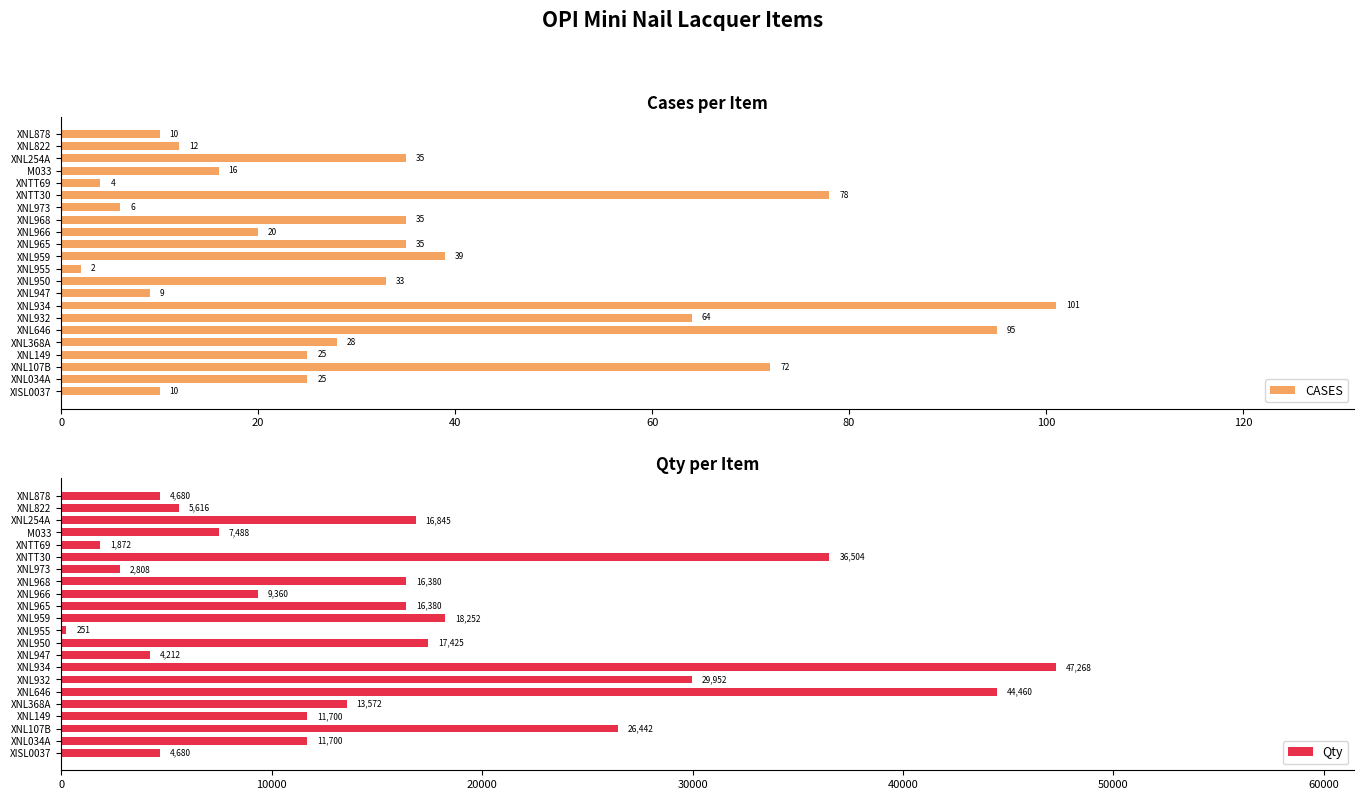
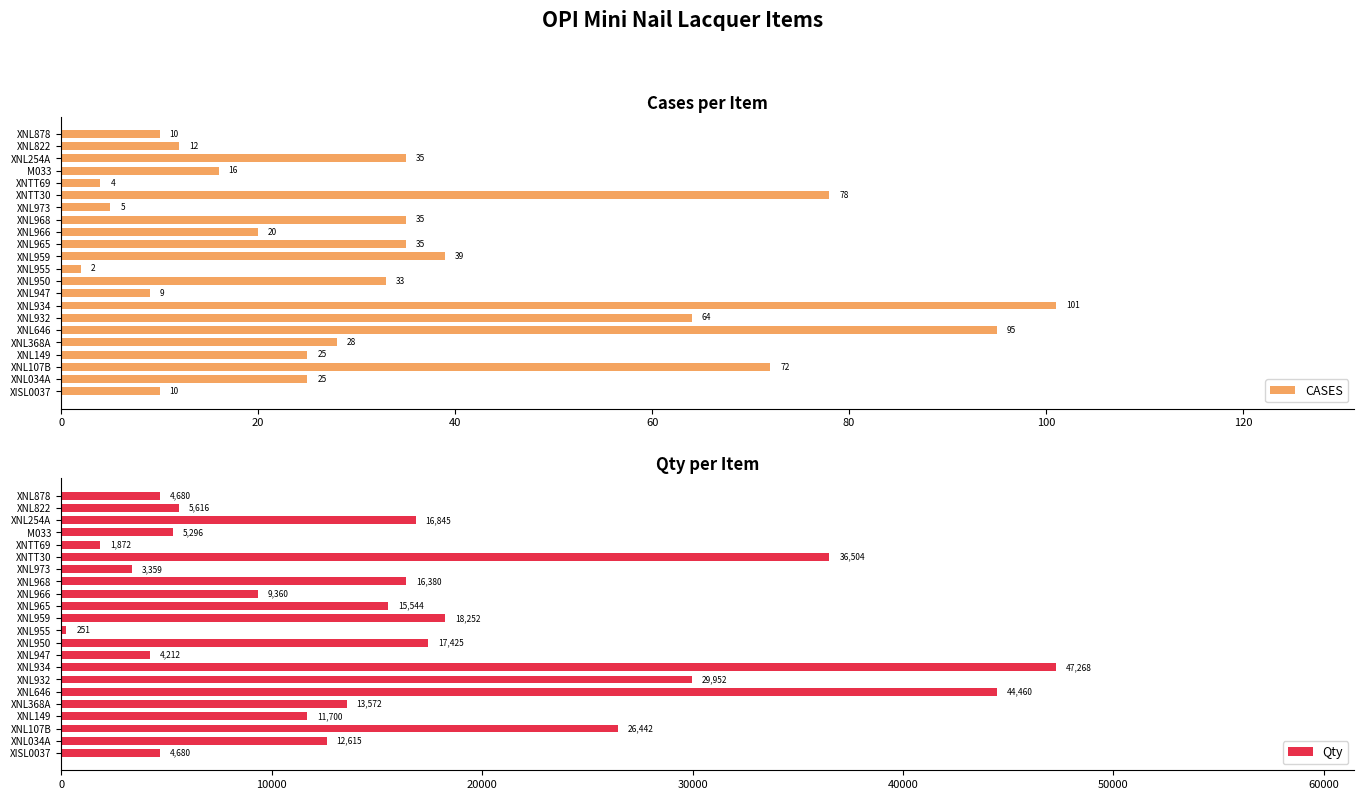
Cases per Item, XNL973: 6 -> 5
Qty per Item, M033: 7,488 -> 5,296
Qty per Item, XNL973: 2,808 -> 3,359
Qty per Item, XNL965: 16,380 -> 15,544
Qty per Item, XNL034A: 11,700 -> 12,615
